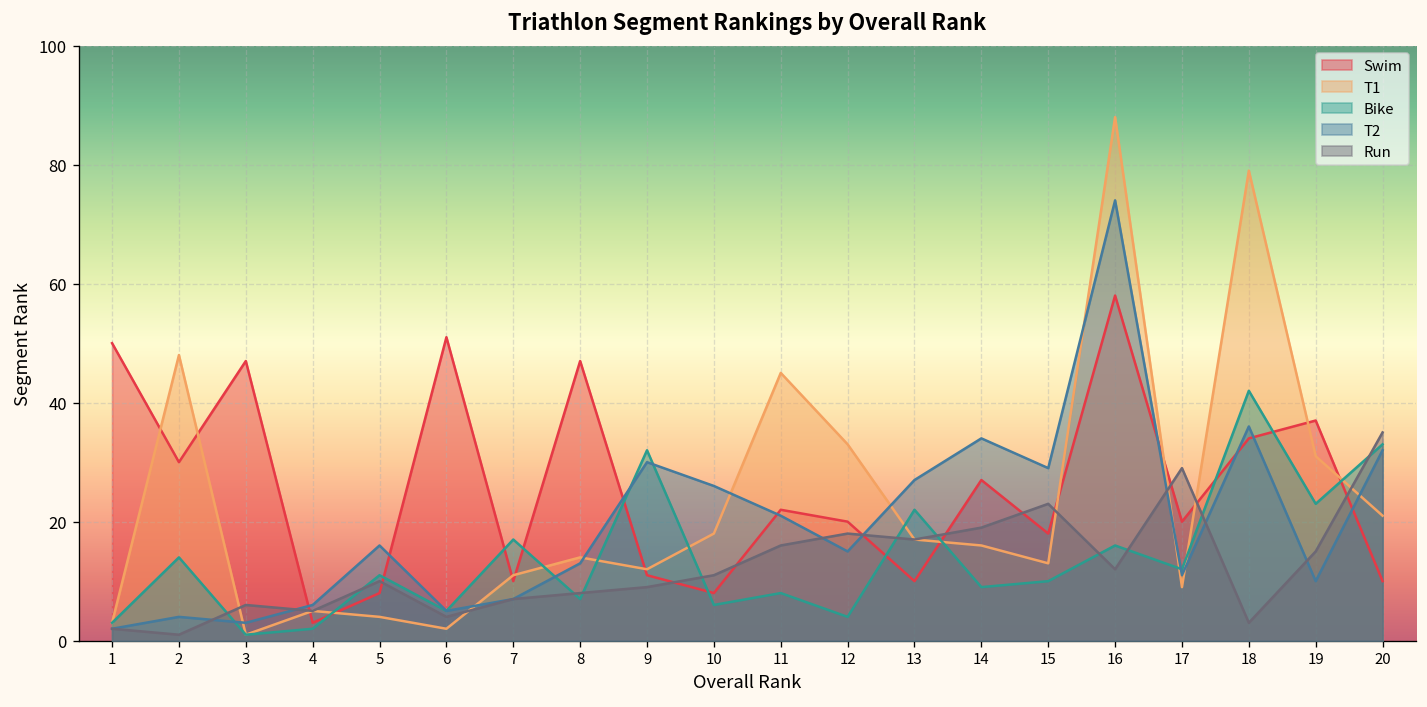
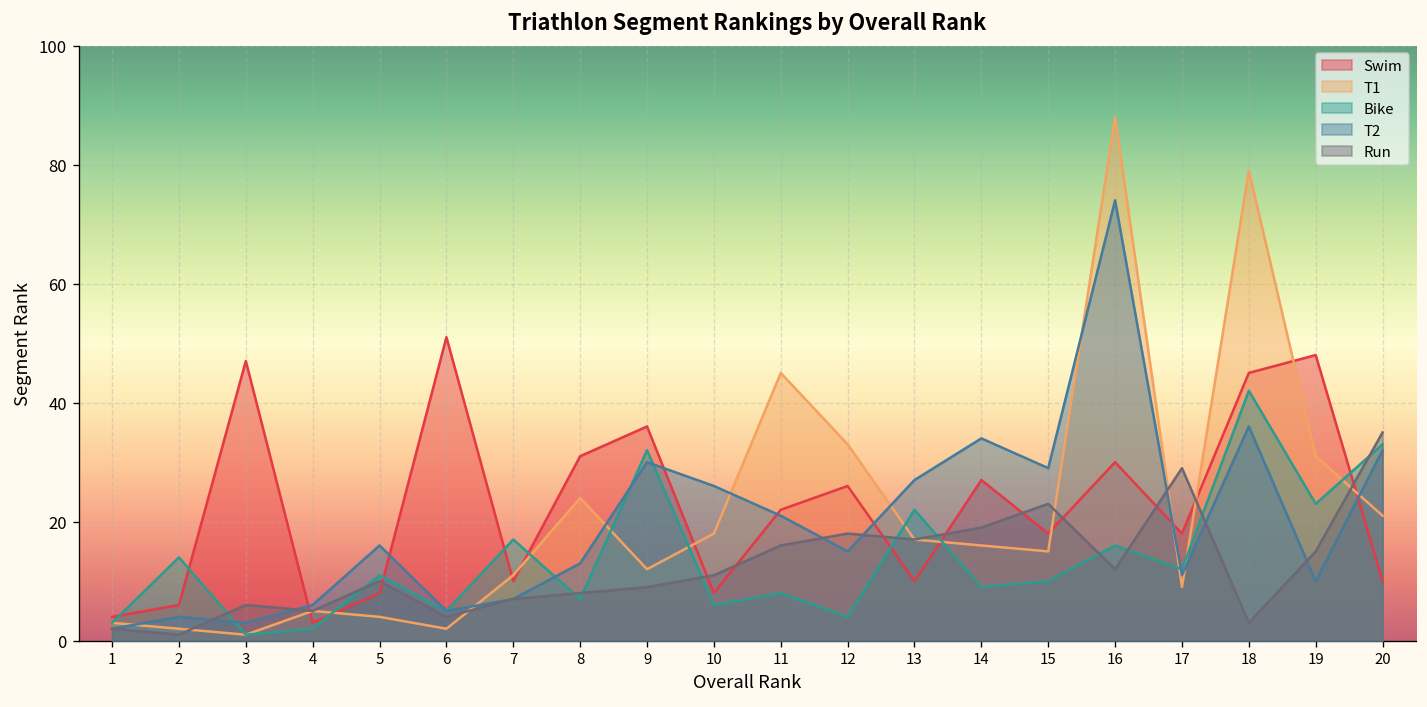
Swim, 1: 50 -> 4
Swim, 2: 30 -> 6
T1, 2: 48 -> 2
Swim, 8: 47 -> 31
T1, 8: 14 -> 24
Swim, 9: 11 -> 36
Swim, 12: 20 -> 26
T1, 15: 13 -> 15
Swim, 16: 58 -> 30
Swim, 17: 20 -> 18
Swim, 18: 34 -> 45
Swim, 19: 37 -> 48
